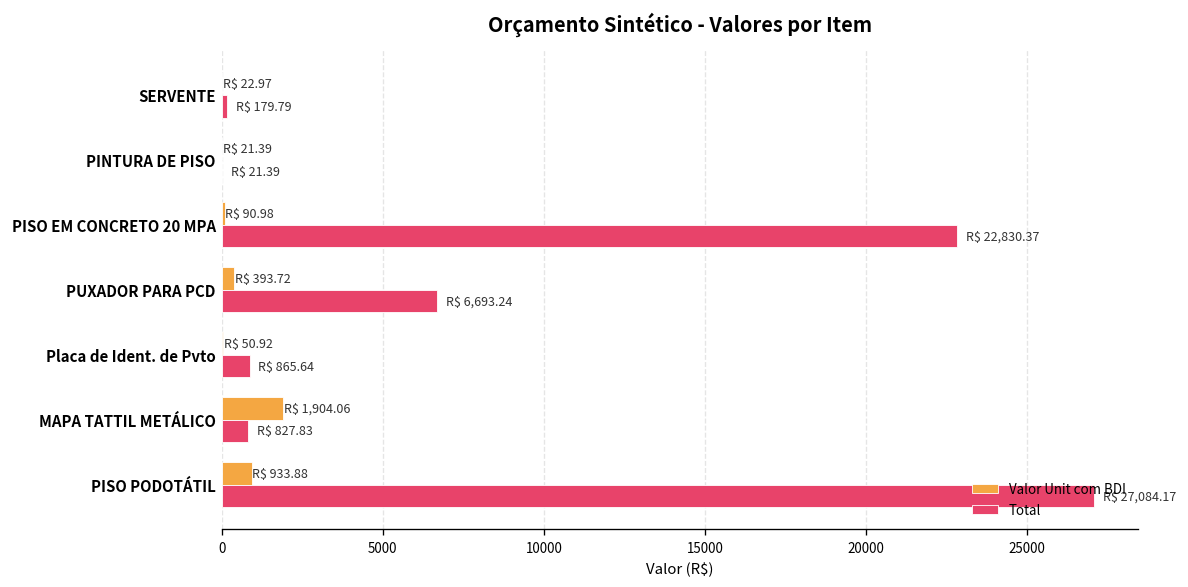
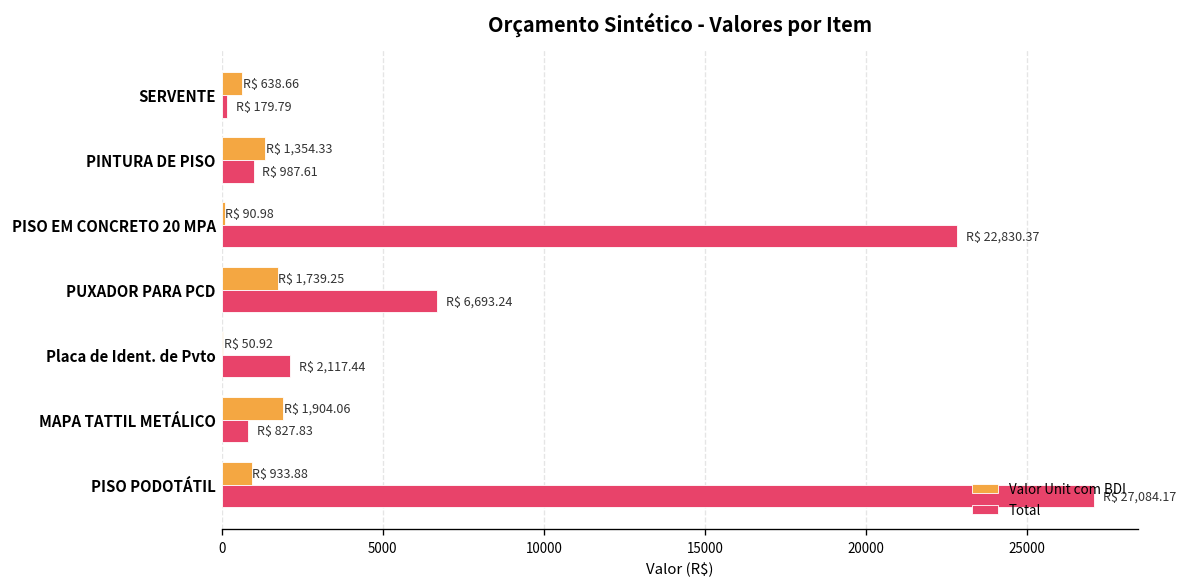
Valor Unit com BDI, SERVENTE: 22.97 -> 638.66
Valor Unit com BDI, PINTURA DE PISO: 21.39 -> 1,354.33
Total, PINTURA DE PISO: 21.39 -> 987.61
Valor Unit com BDI, PUXADOR PARA PCD: 393.72 -> 1,739.25
Total, Placa de Ident. de Pvto: 865.64 -> 2,117.44
